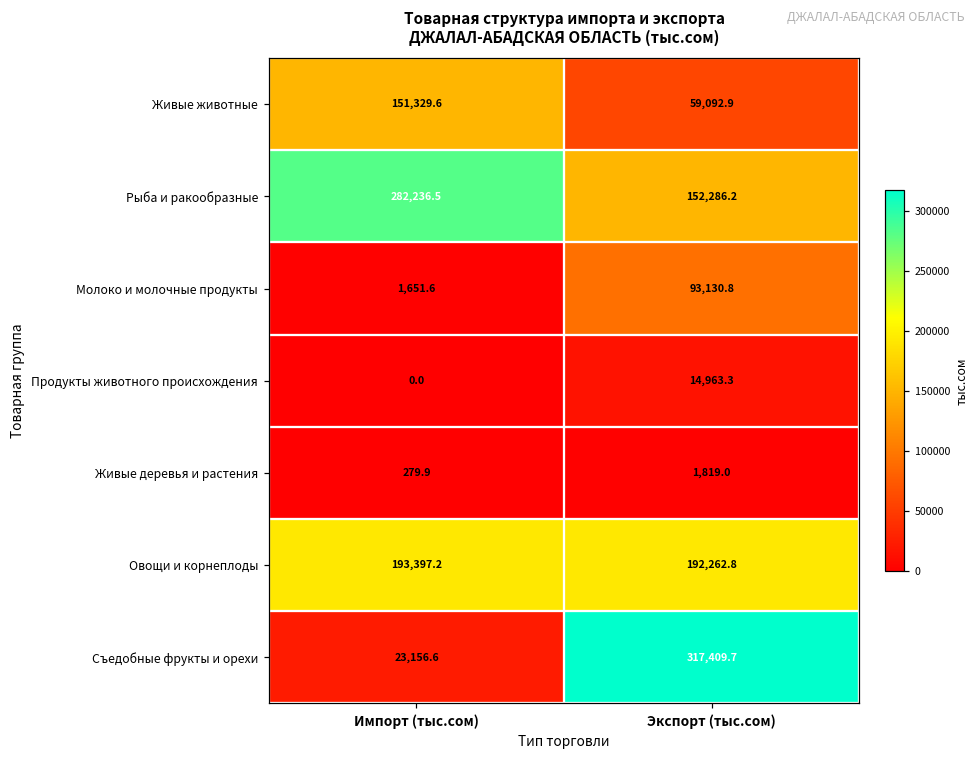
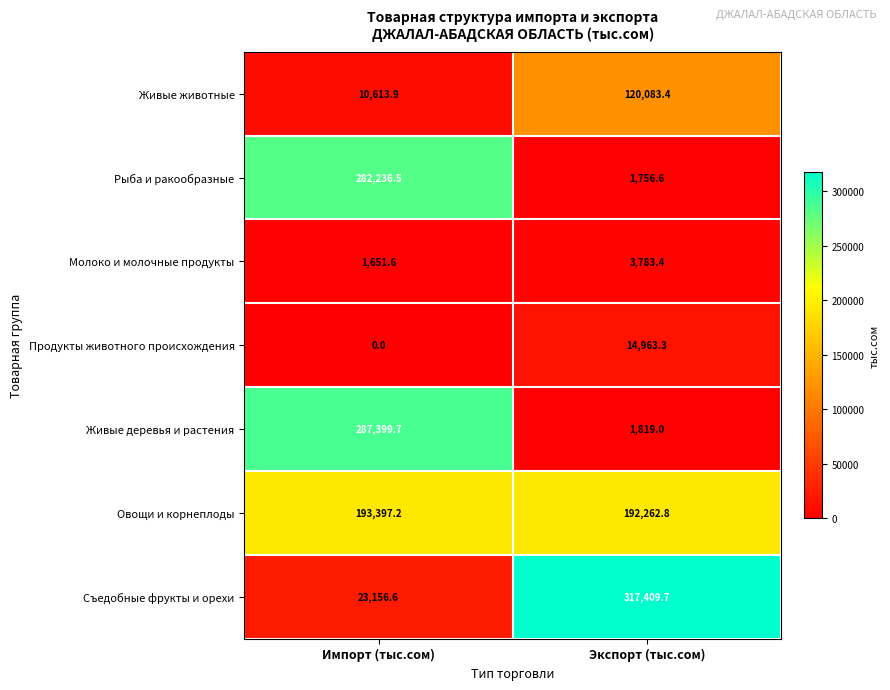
Живые животные, Импорт (тыс.сом): 151,329.6 -> 10,613.9
Живые животные, Экспорт (тыс.сом): 59,092.9 -> 120,083.4
Рыба и ракообразные, Экспорт (тыс.сом): 152,286.2 -> 1,756.6
Молоко и молочные продукты, Экспорт (тыс.сом): 93,130.8 -> 3,783.4
Живые деревья и растения, Импорт (тыс.сом): 279.9 -> 287,399.7
